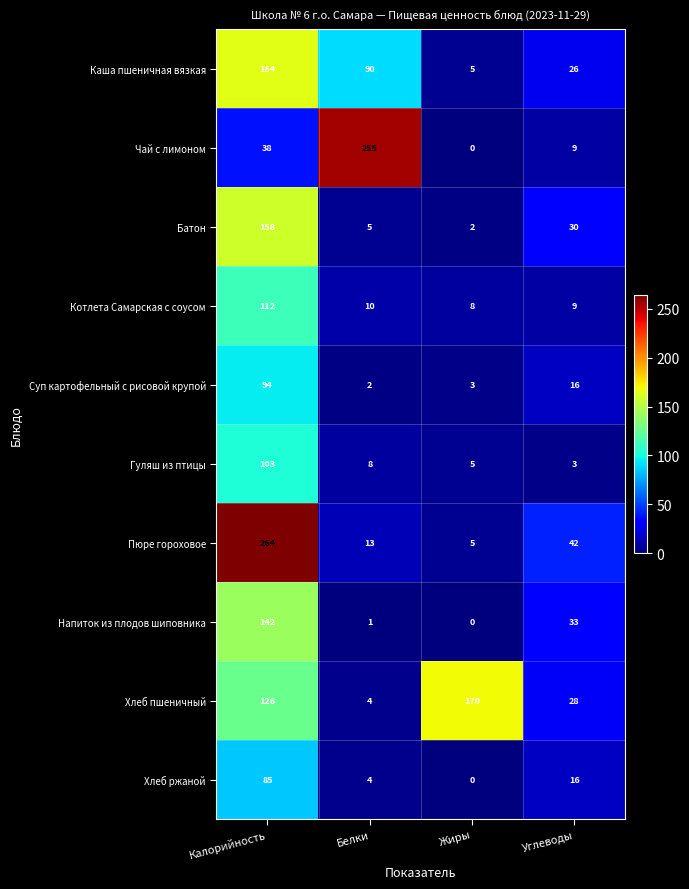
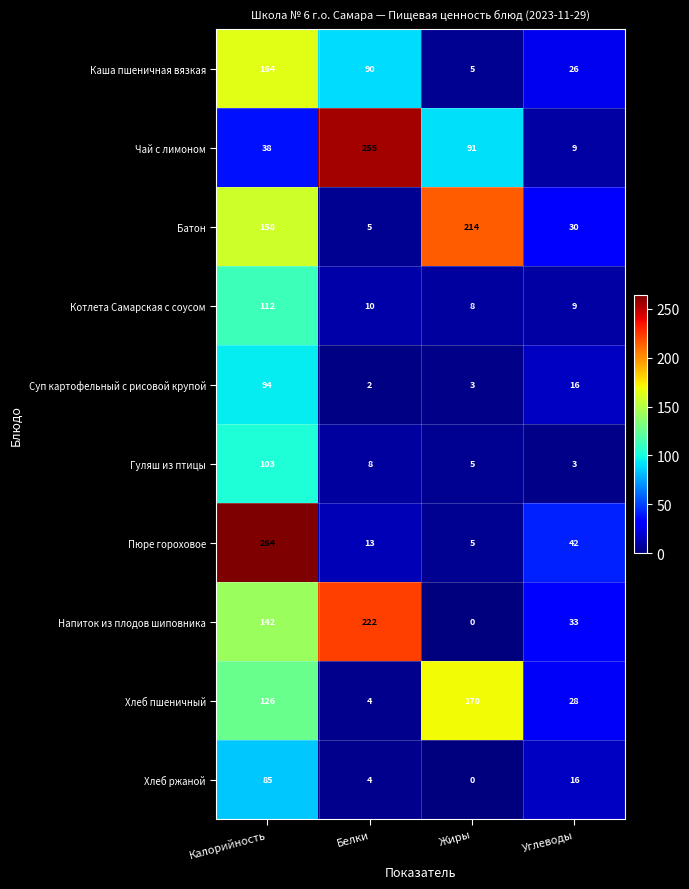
Чай с лимоном, Жиры: 0 -> 91
Батон, Жиры: 2 -> 214
Напиток из плодов шиповника, Белки: 1 -> 222
